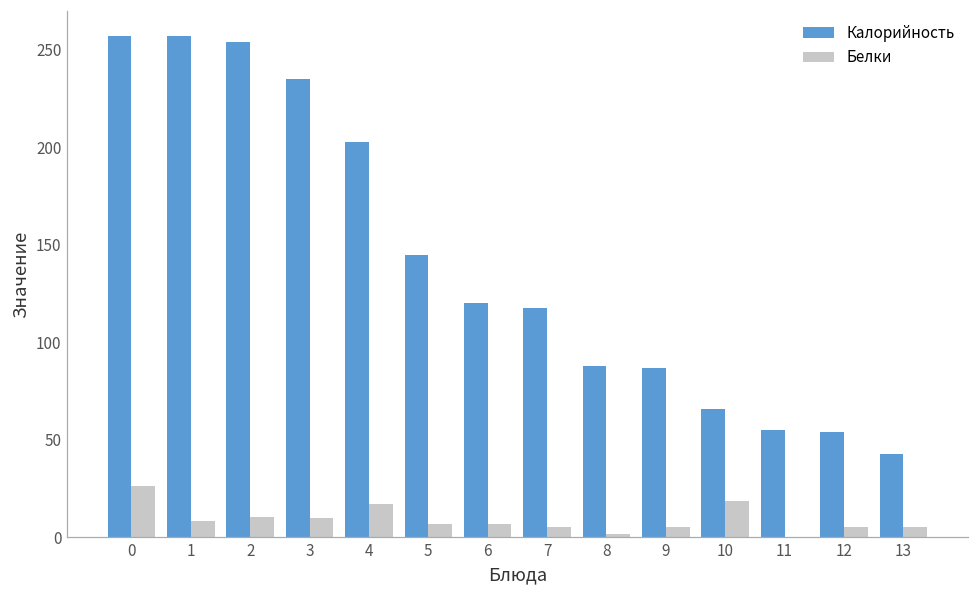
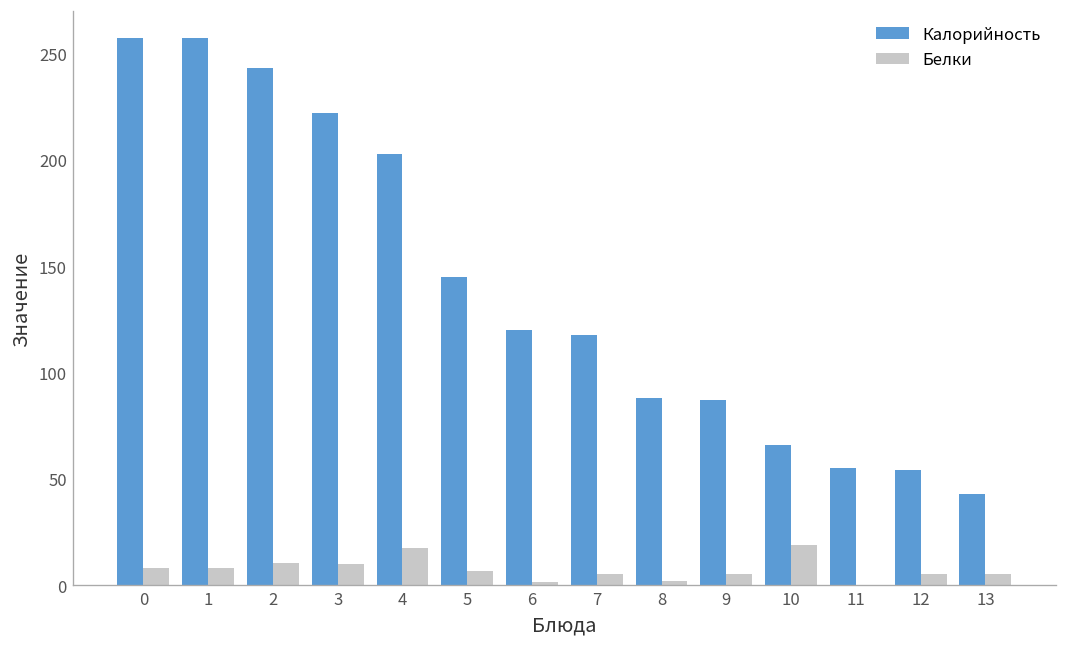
Белки, 0: 27 -> 8
Калорийность, 2: 254 -> 243
Калорийность, 3: 235 -> 222
Белки, 6: 7 -> 1
